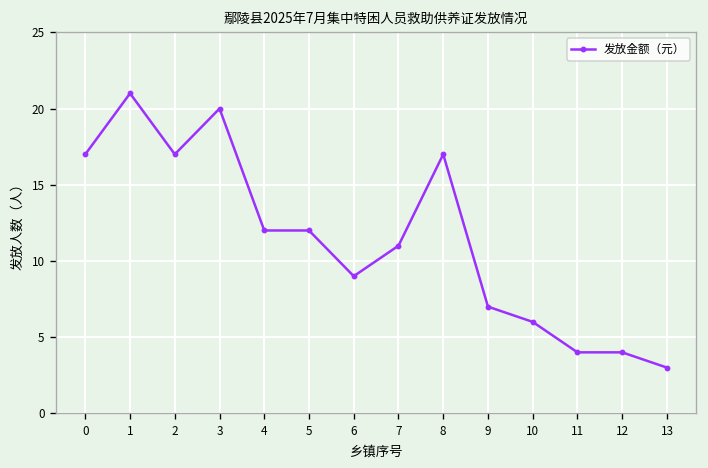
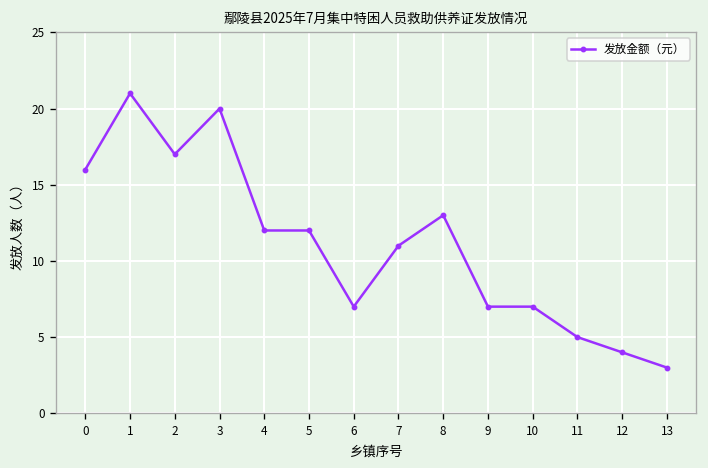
0: 17 -> 16
6: 9 -> 7
8: 17 -> 13
10: 6 -> 7
11: 4 -> 5
